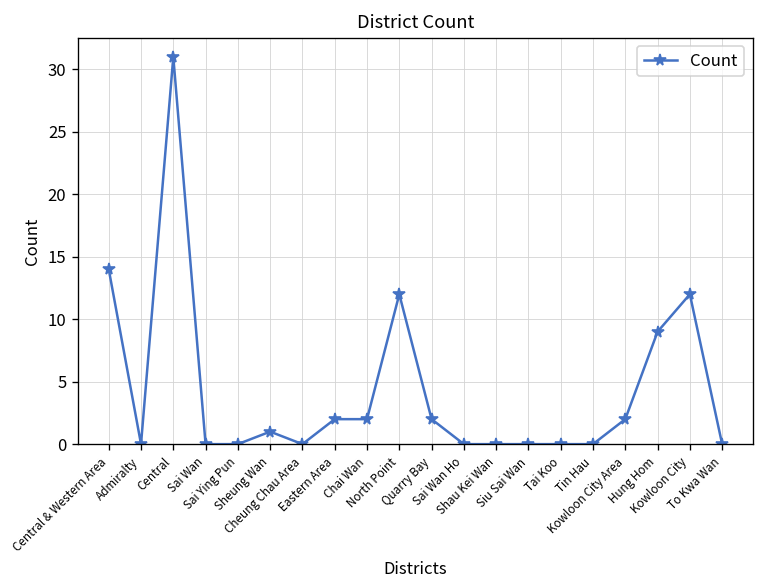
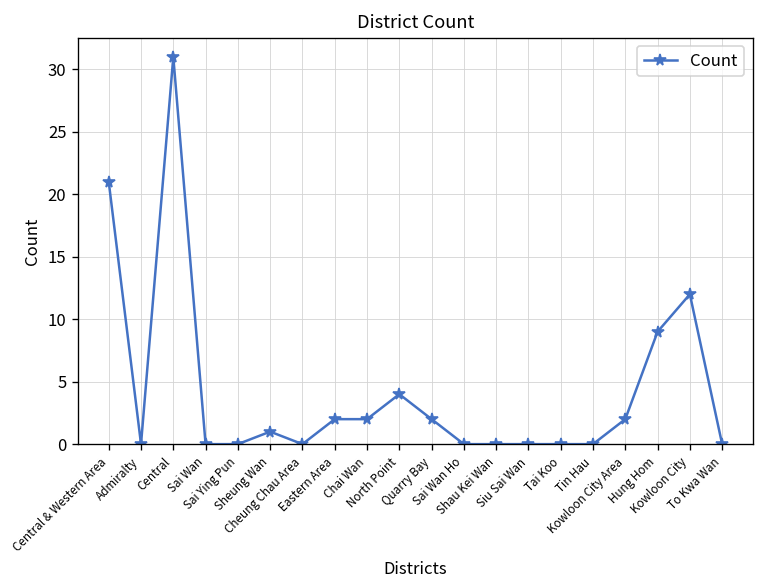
Central & Western Area: 14 -> 21
North Point: 12 -> 4
